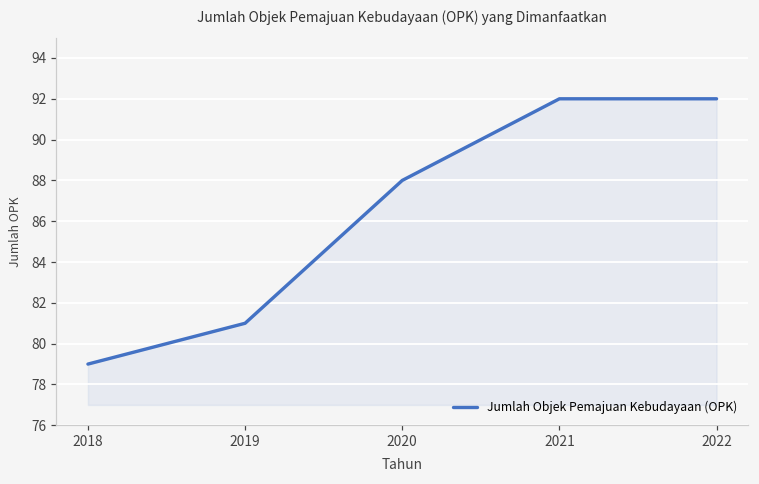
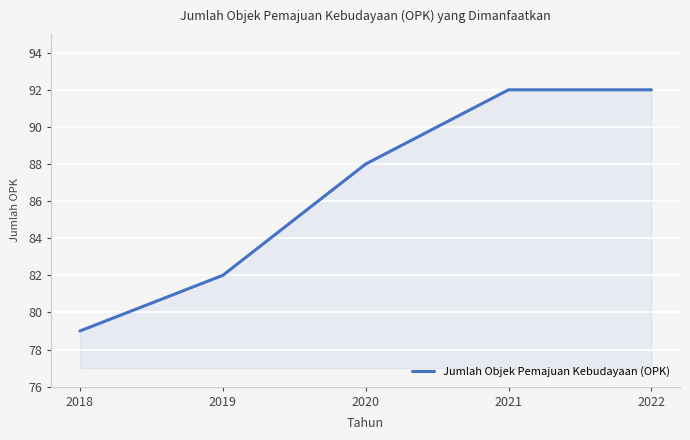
2019: 81 -> 82
